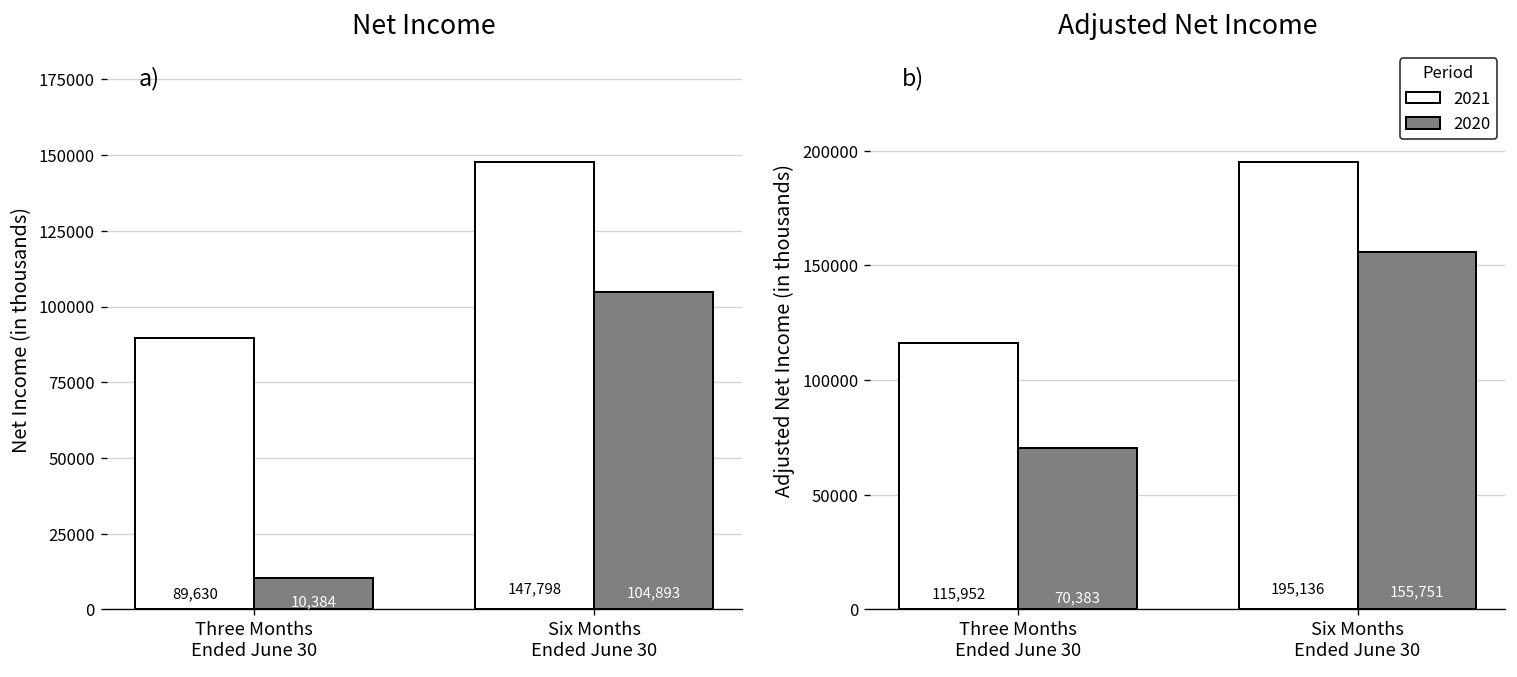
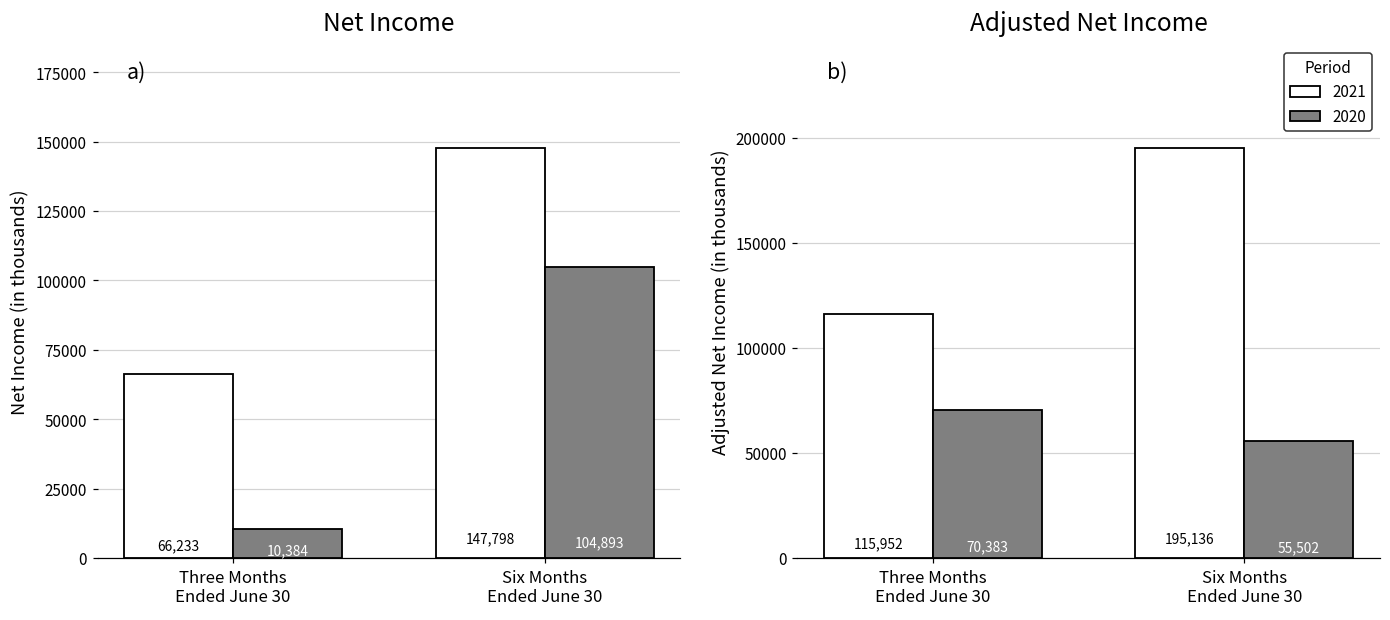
Net Income, 2021, Three Months Ended June 30: 89,630 -> 66,233
Adjusted Net Income, 2020, Six Months Ended June 30: 155,751 -> 55,502
